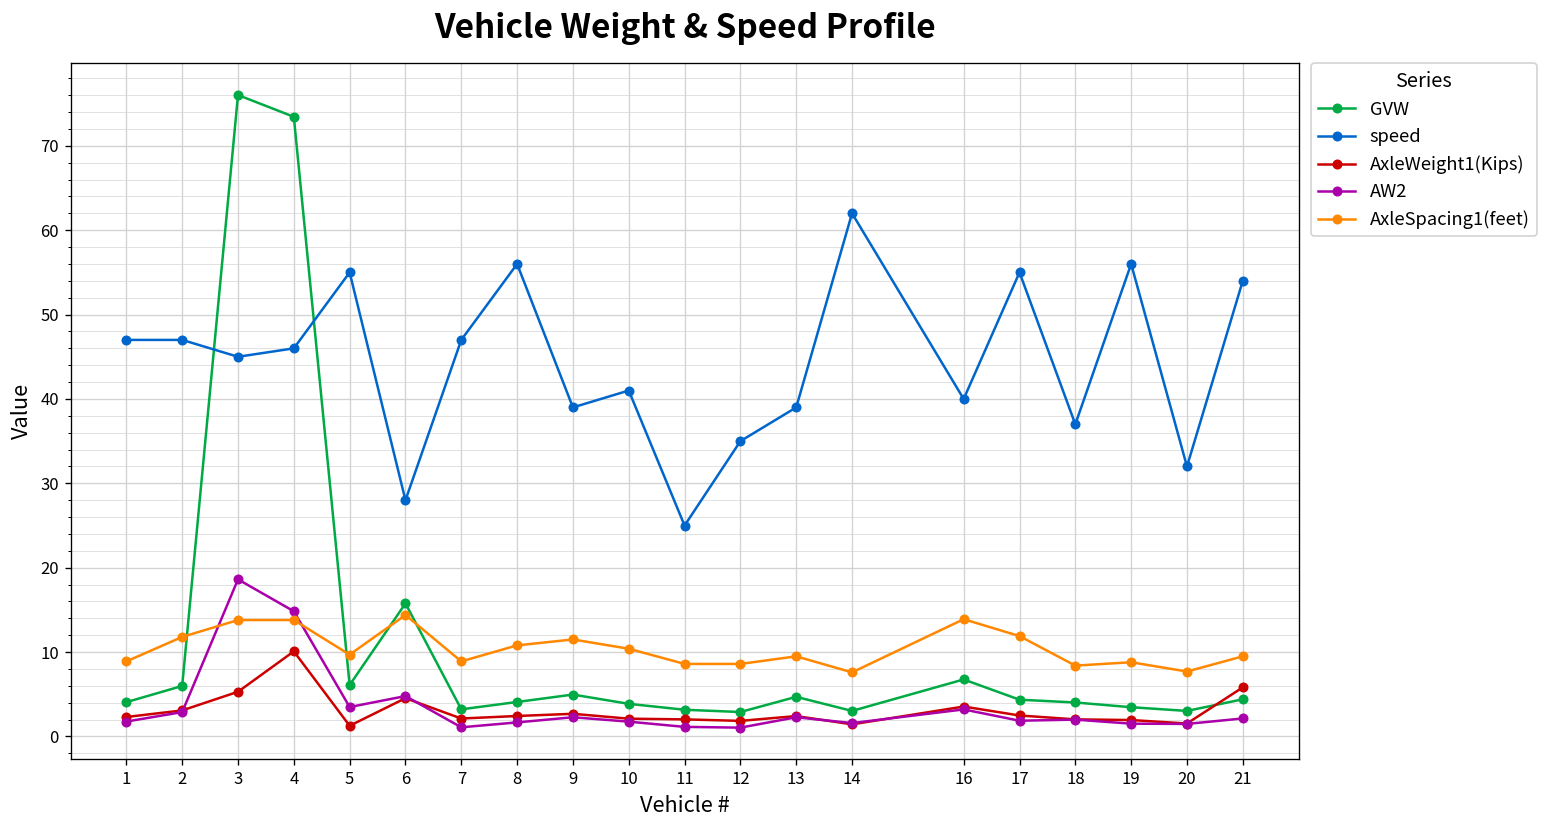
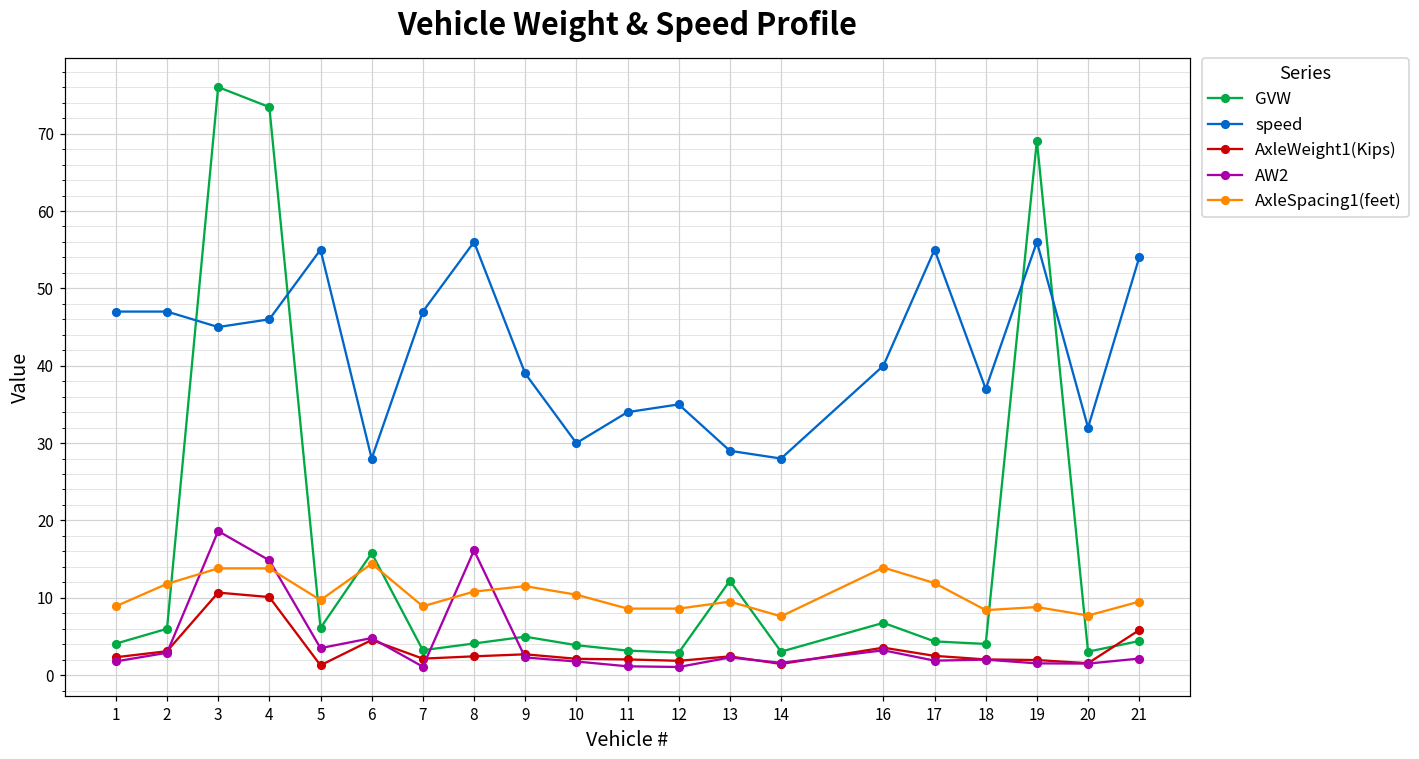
AxleWeight1(Kips), 3: 5 -> 11
AW2, 8: 2 -> 16
speed, 10: 41 -> 30
speed, 11: 25 -> 34
GVW, 13: 5 -> 12
speed, 13: 39 -> 29
speed, 14: 62 -> 28
GVW, 19: 3 -> 69
